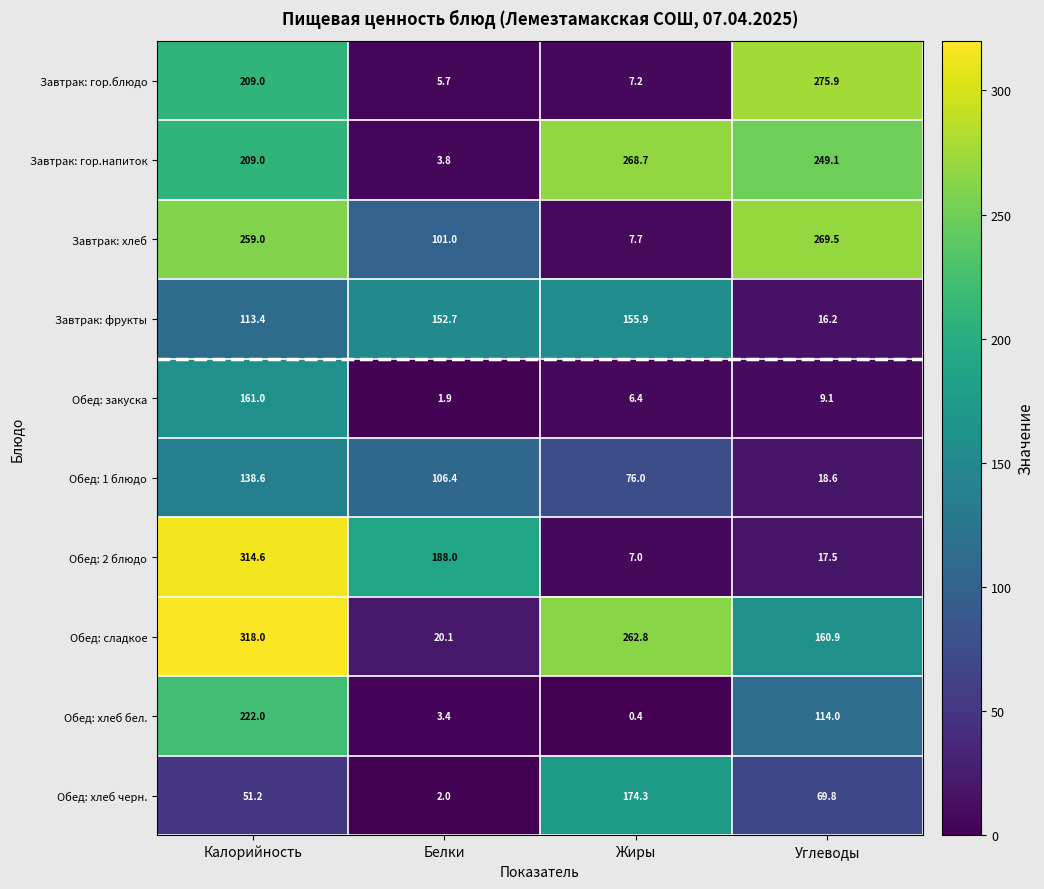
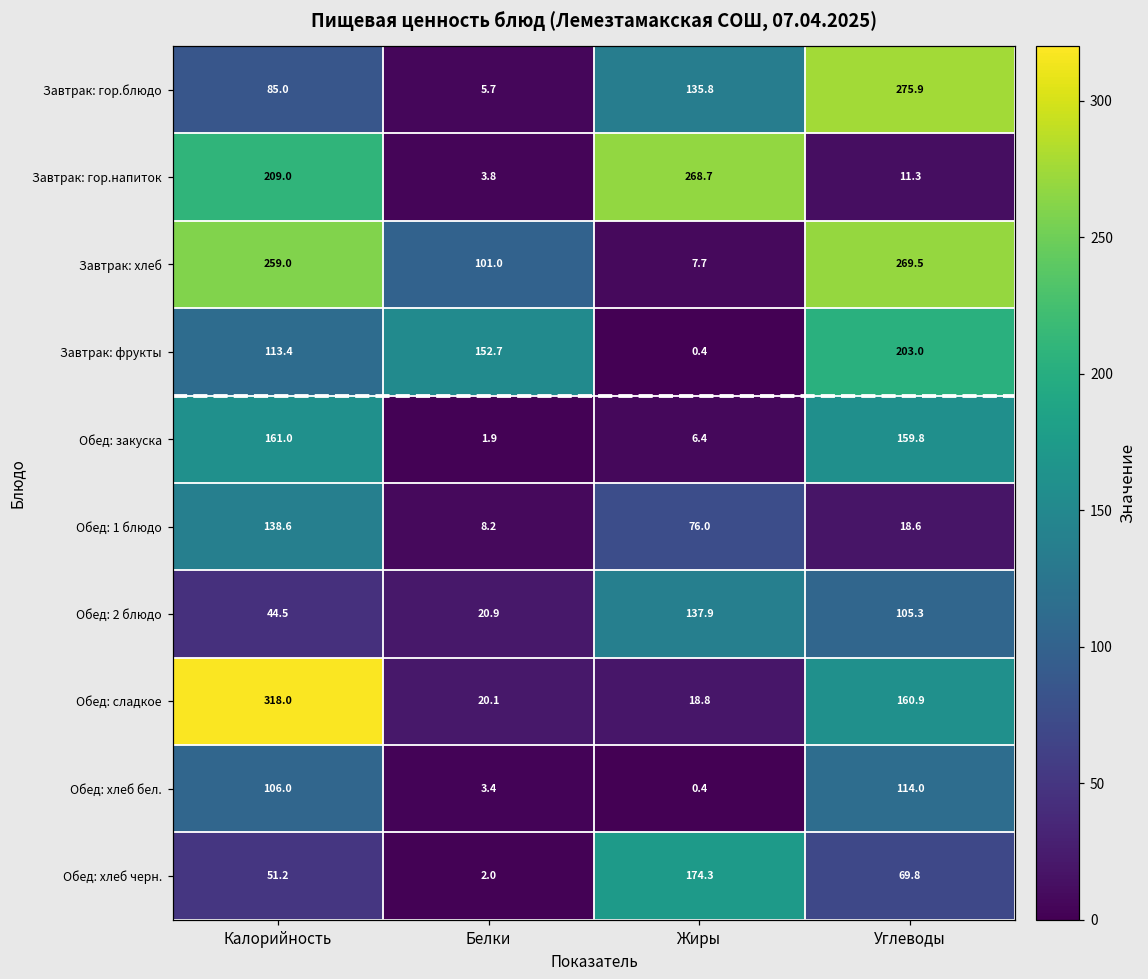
Завтрак: гор.блюдо, Калорийность: 209.0 -> 85.0
Завтрак: гор.блюдо, Жиры: 7.2 -> 135.8
Завтрак: гор.напиток, Углеводы: 249.1 -> 11.3
Завтрак: фрукты, Жиры: 155.9 -> 0.4
Завтрак: фрукты, Углеводы: 16.2 -> 203.0
Обед: закуска, Углеводы: 9.1 -> 159.8
Обед: 1 блюдо, Белки: 106.4 -> 8.2
Обед: 2 блюдо, Калорийность: 314.6 -> 44.5
Обед: 2 блюдо, Белки: 188.0 -> 20.9
Обед: 2 блюдо, Жиры: 7.0 -> 137.9
Обед: 2 блюдо, Углеводы: 17.5 -> 105.3
Обед: сладкое, Жиры: 262.8 -> 18.8
Обед: хлеб бел., Калорийность: 222.0 -> 106.0
